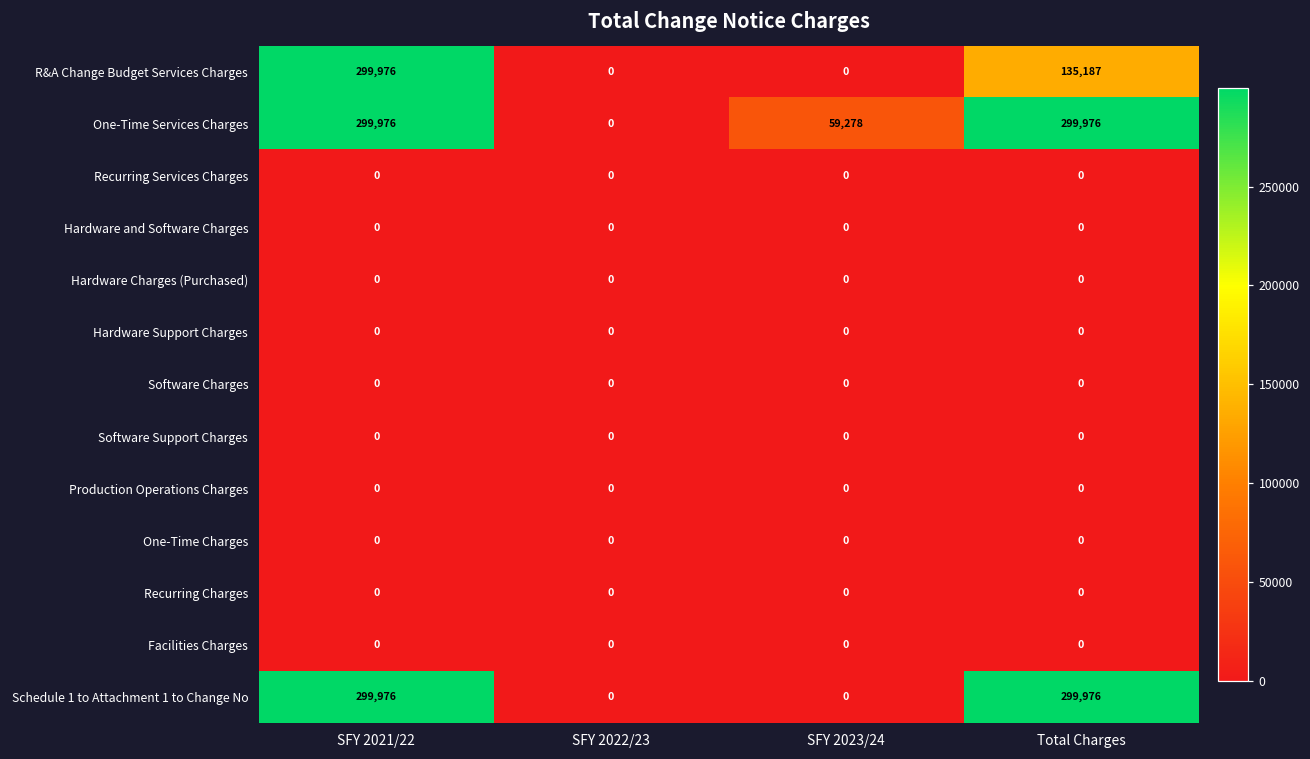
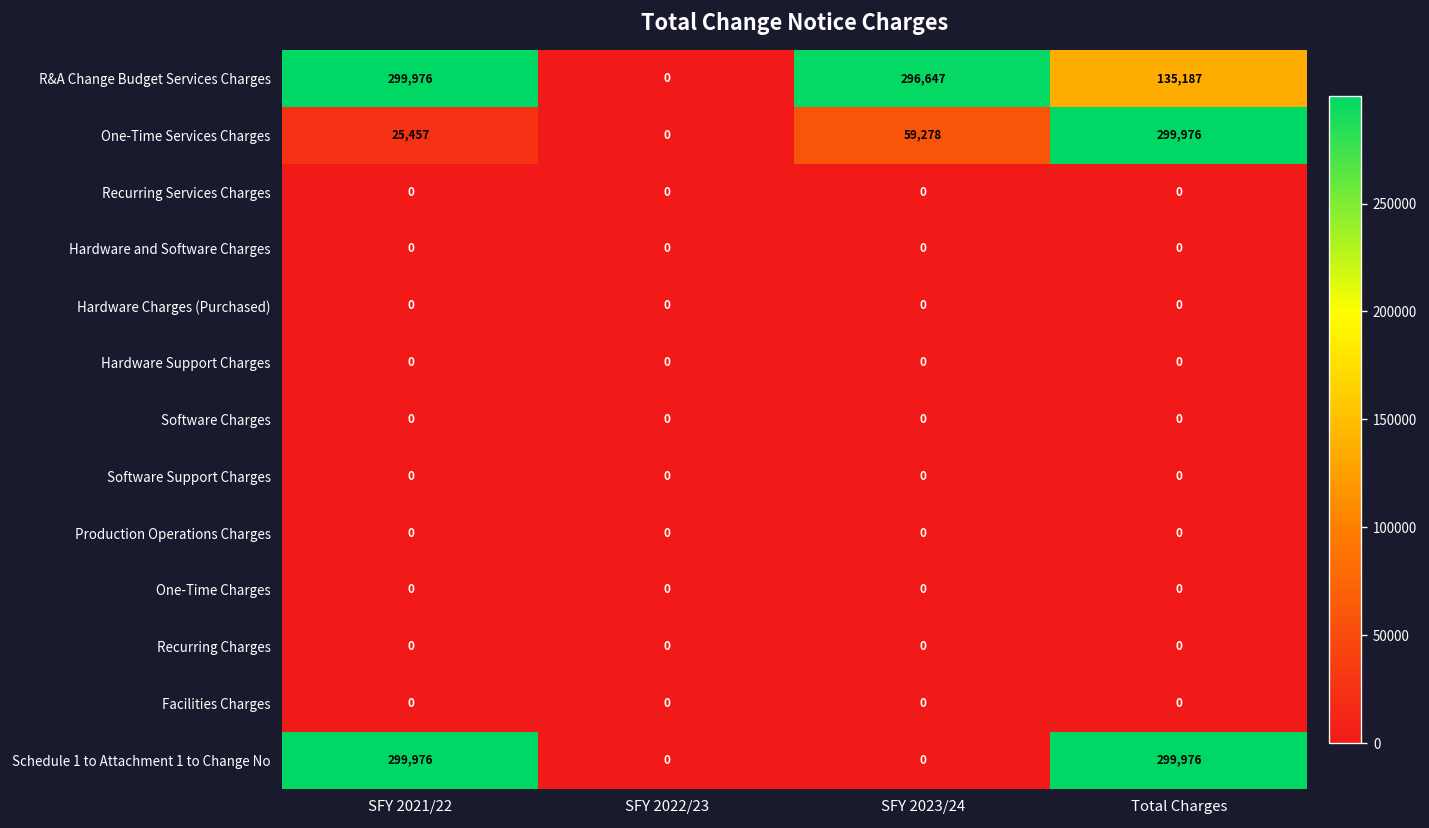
R&A Change Budget Services Charges, SFY 2023/24: 0 -> 296,647
One-Time Services Charges, SFY 2021/22: 299,976 -> 25,457
